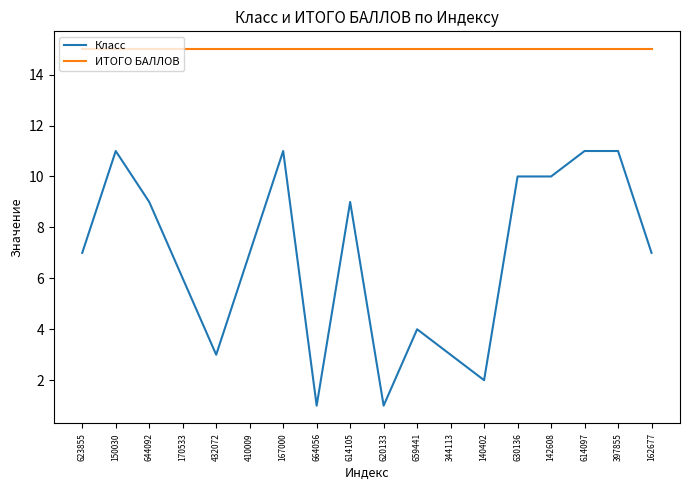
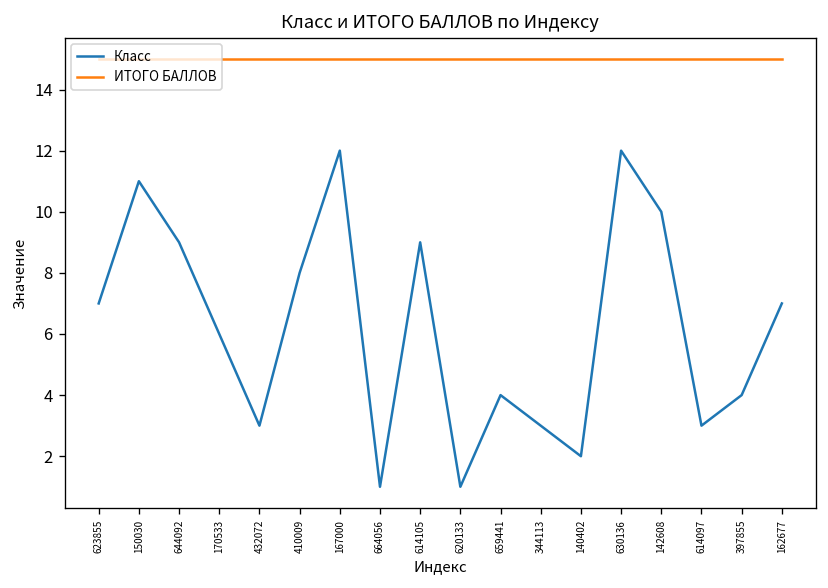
Класс, 410009: 7 -> 8
Класс, 167000: 11 -> 12
Класс, 630136: 10 -> 12
Класс, 614097: 11 -> 3
Класс, 397855: 11 -> 4
